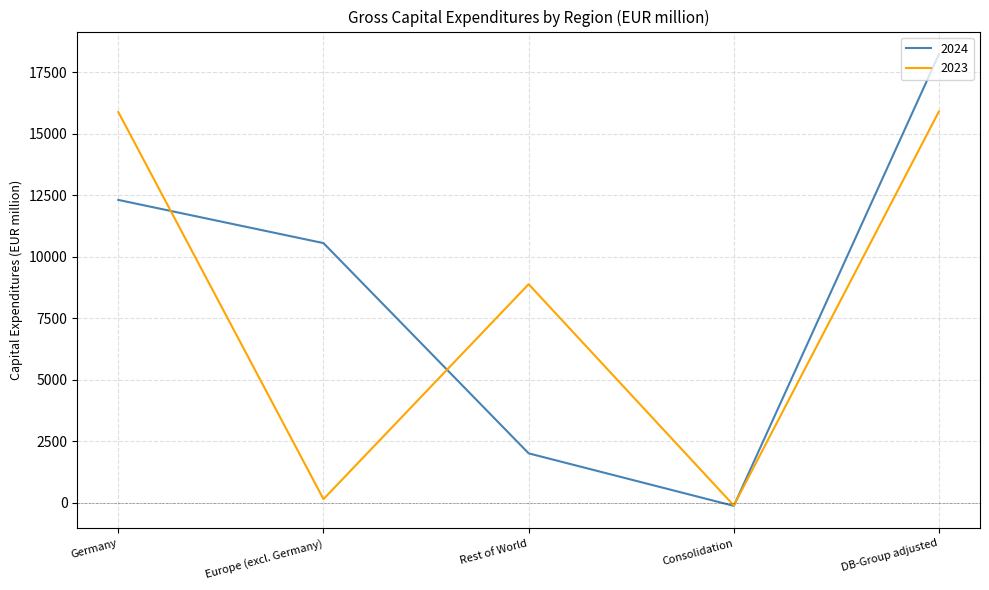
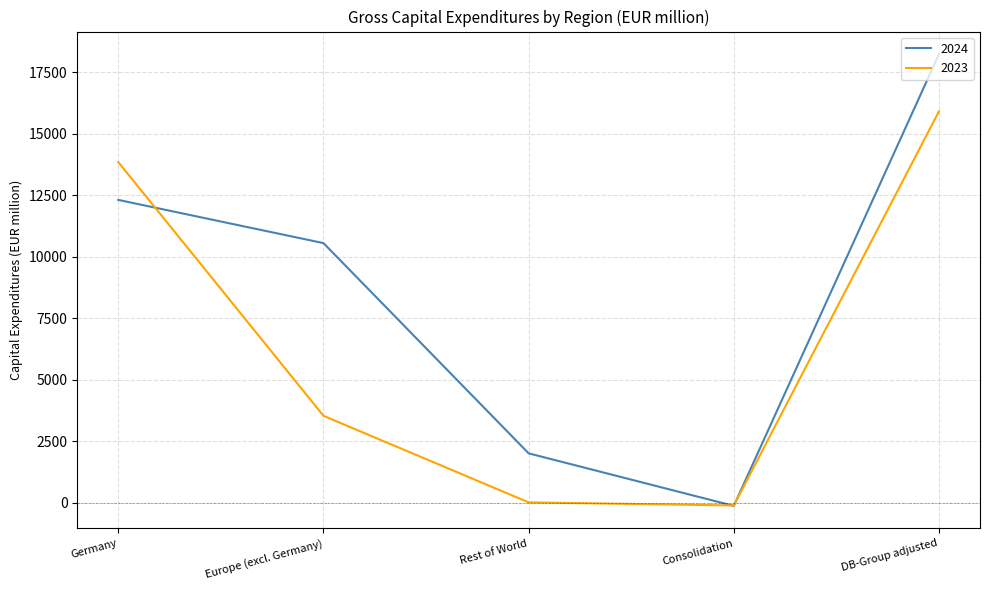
2023, Germany: 15900 -> 13900
2023, Europe (excl. Germany): 100 -> 3500
2023, Rest of World: 8900 -> 0
